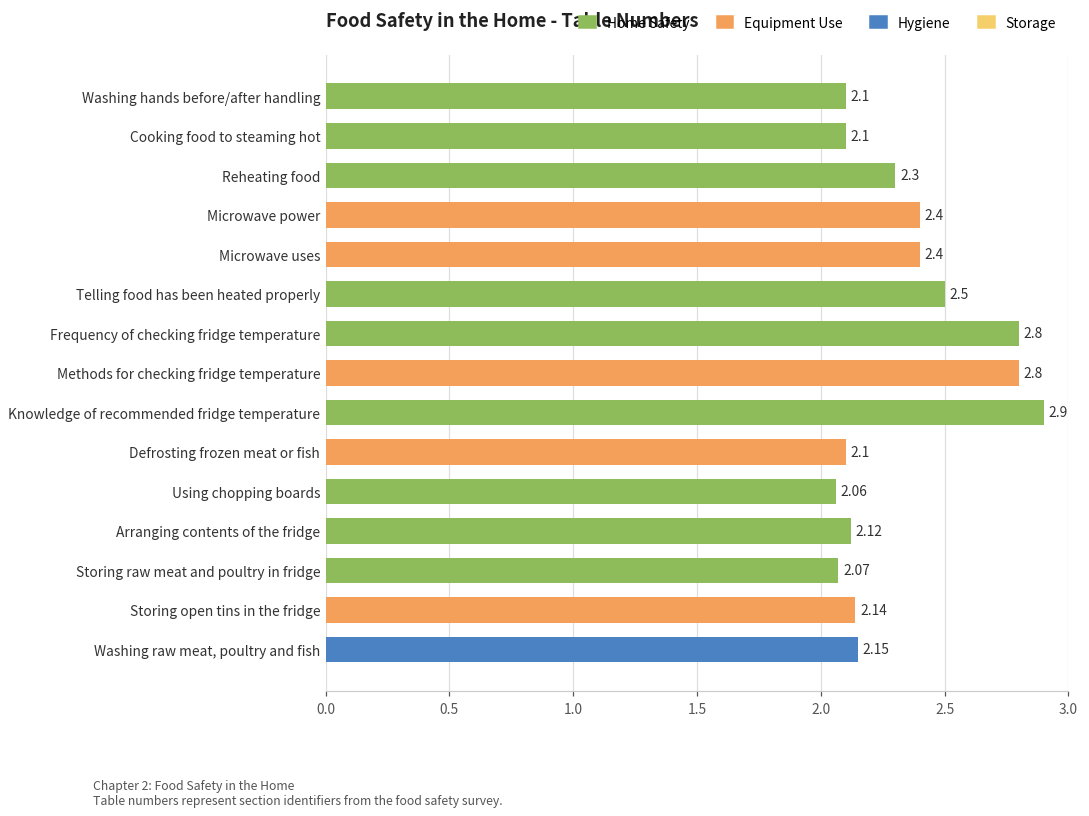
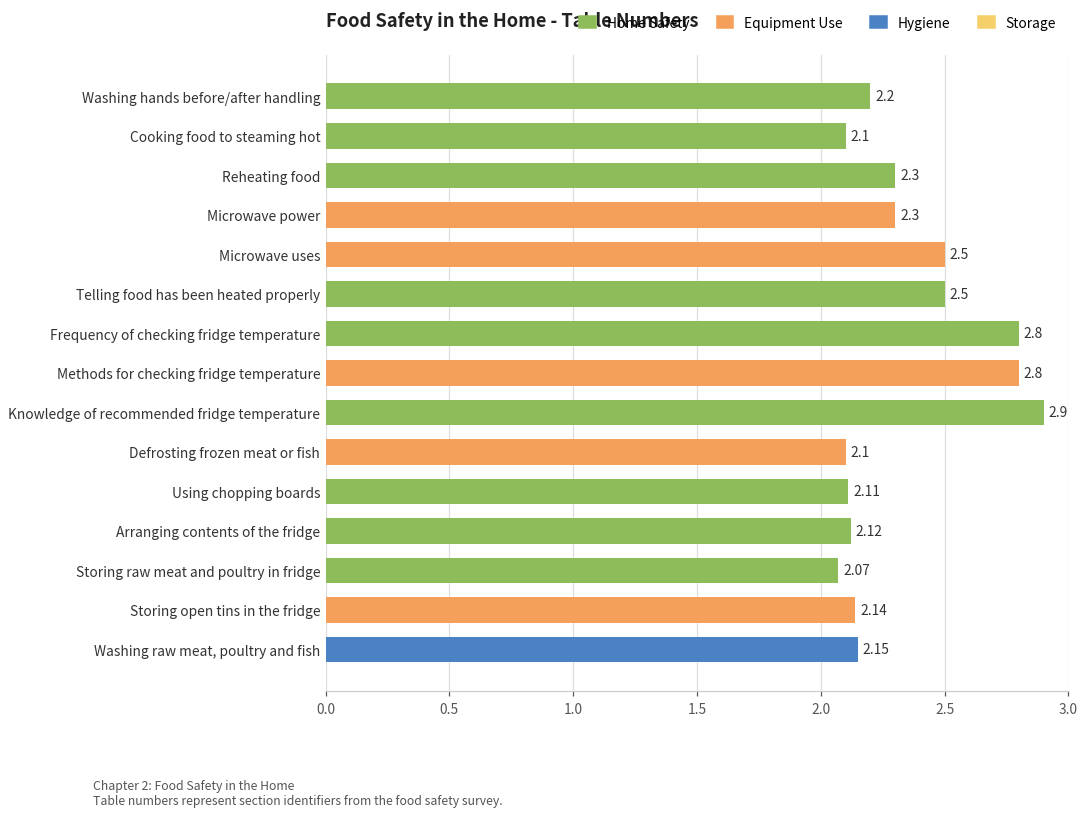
Washing hands before/after handling: 2.1 -> 2.2
Microwave power: 2.4 -> 2.3
Microwave uses: 2.4 -> 2.5
Using chopping boards: 2.06 -> 2.11
